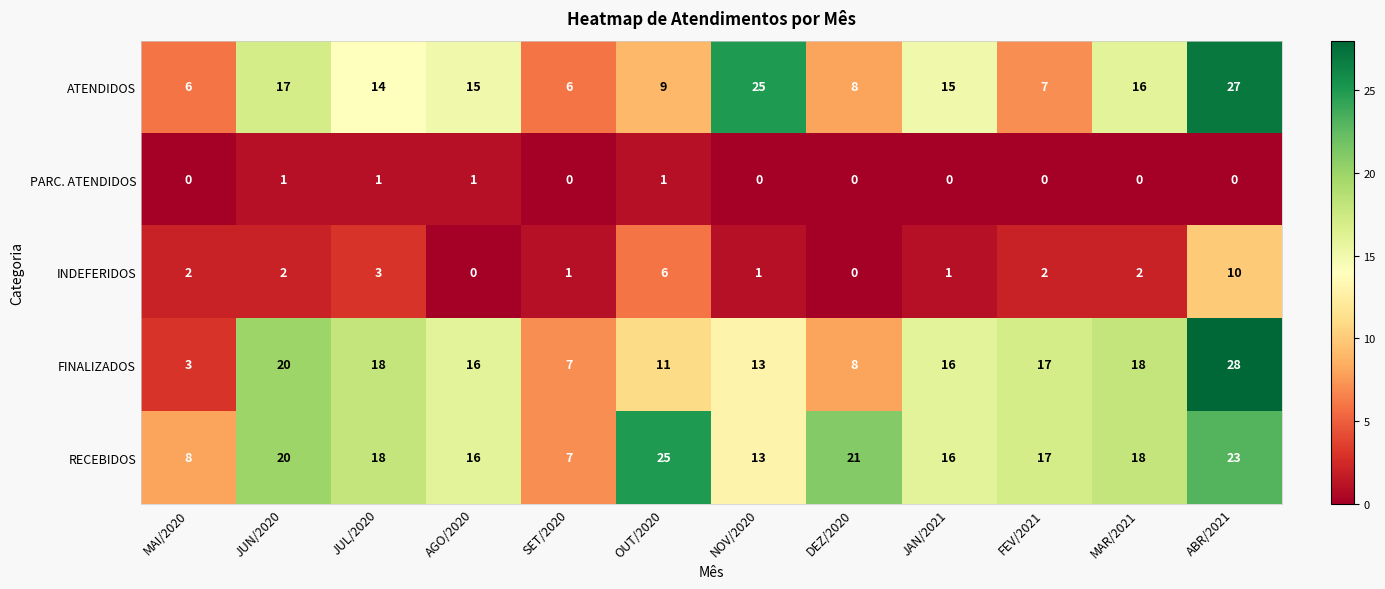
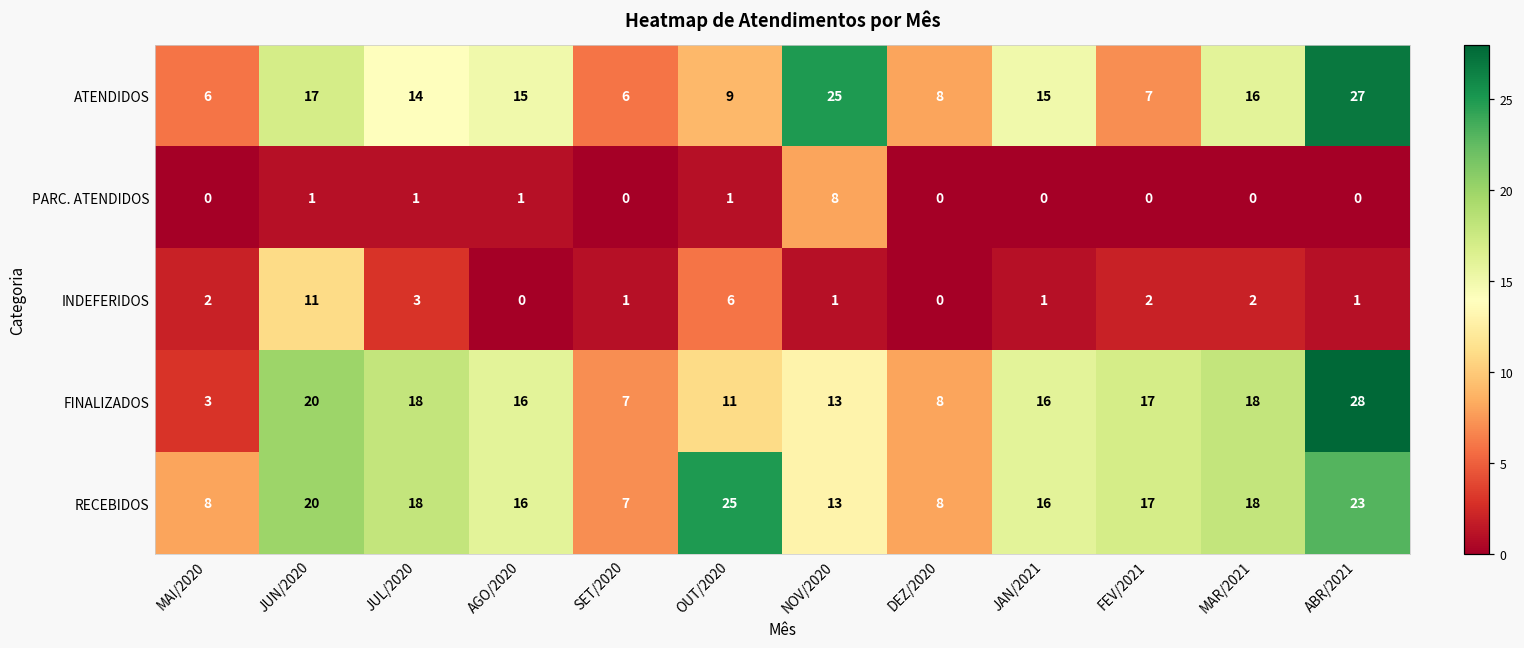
PARC. ATENDIDOS, NOV/2020: 0 -> 8
INDEFERIDOS, JUN/2020: 2 -> 11
INDEFERIDOS, ABR/2021: 10 -> 1
RECEBIDOS, DEZ/2020: 21 -> 8
